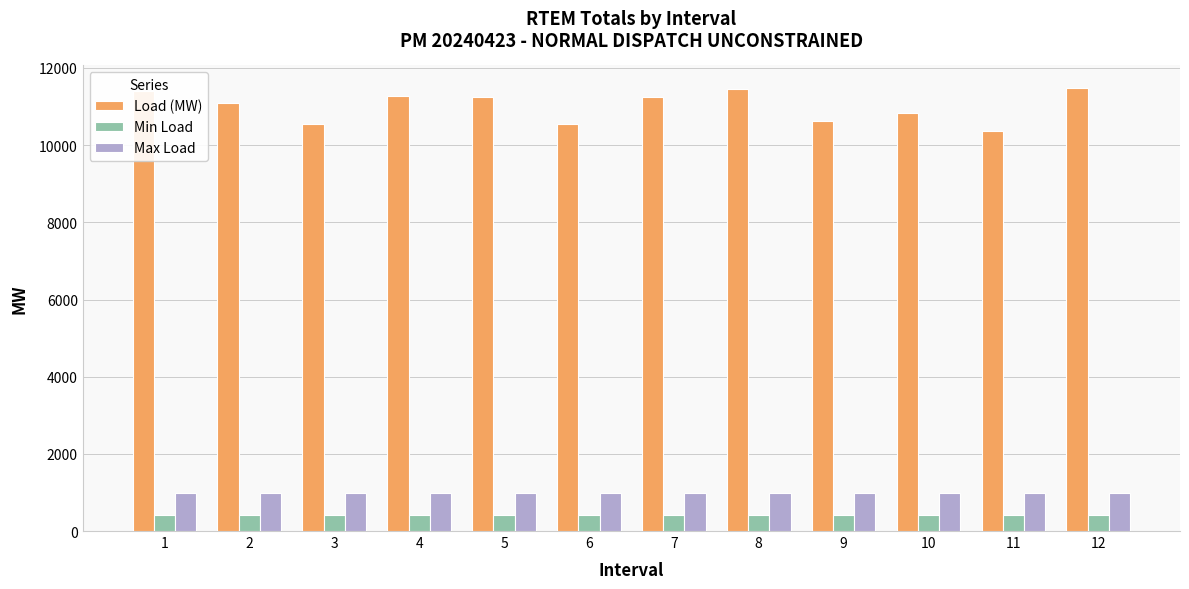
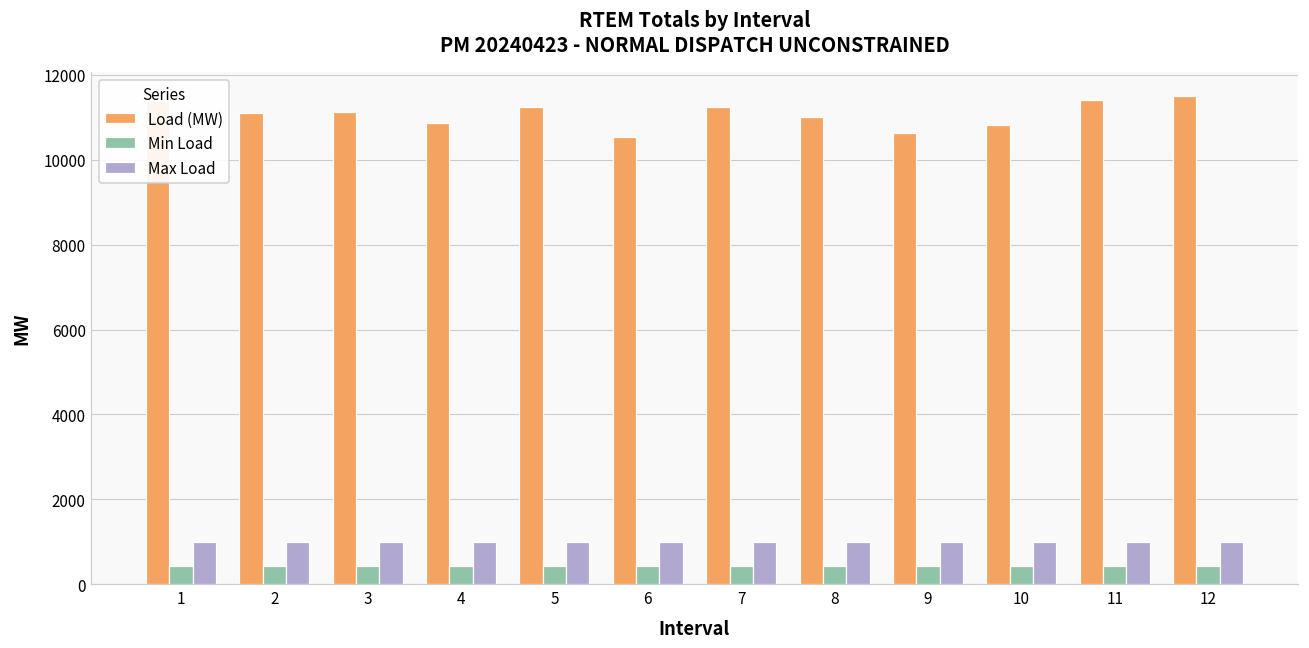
Load (MW), 3: 10500 -> 11100
Load (MW), 4: 11300 -> 10900
Load (MW), 8: 11400 -> 11000
Load (MW), 11: 10400 -> 11400
